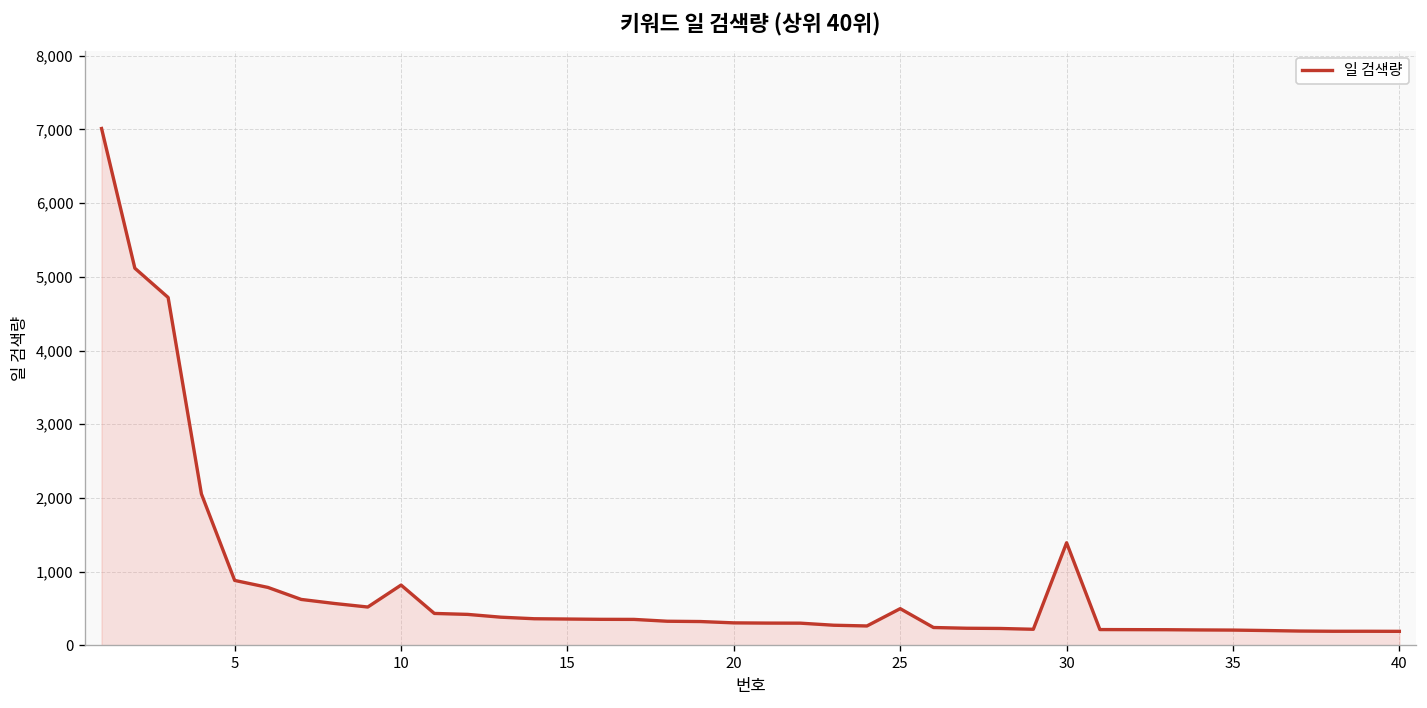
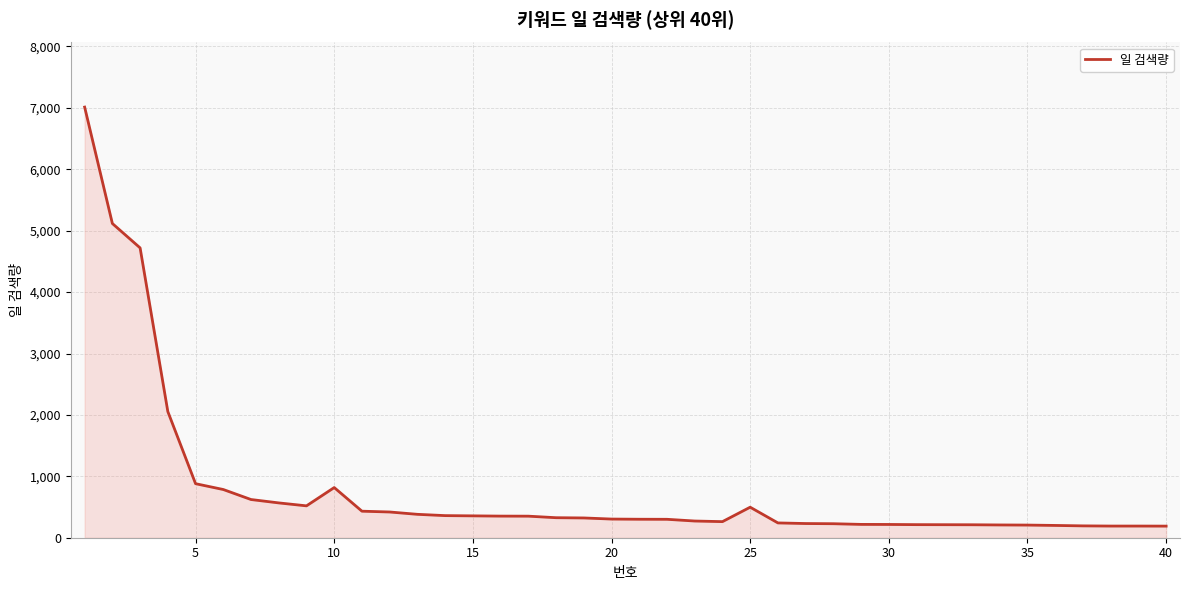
30: 1,400 -> 200
